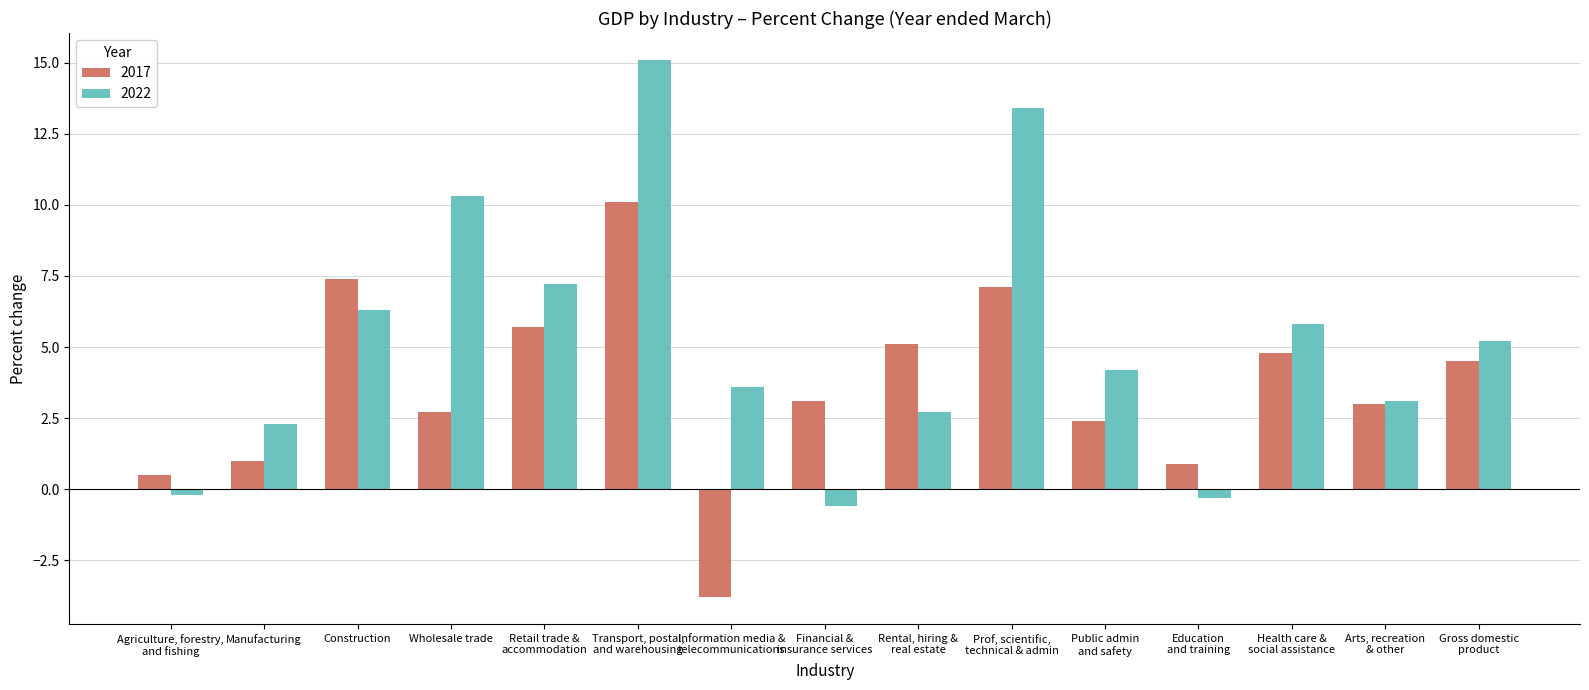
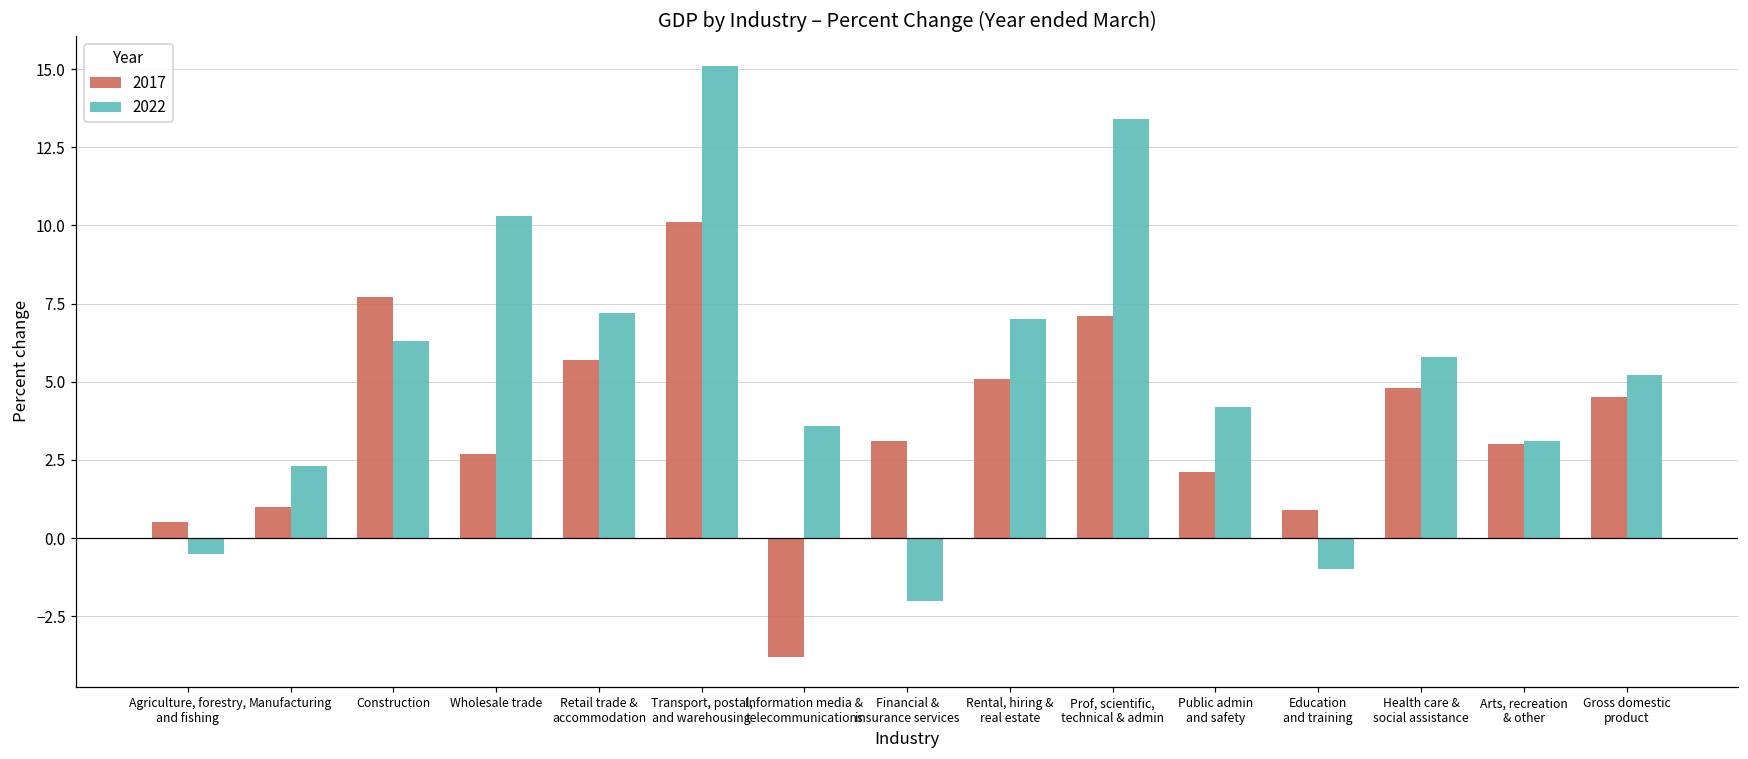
2022, Agriculture, forestry, and fishing: -0.2 -> -0.5
2017, Construction: 7.4 -> 7.7
2022, Financial & insurance services: -0.6 -> -2.0
2022, Rental, hiring & real estate: 2.7 -> 7.0
2017, Public admin and safety: 2.4 -> 2.1
2022, Education and training: -0.3 -> -1.0
